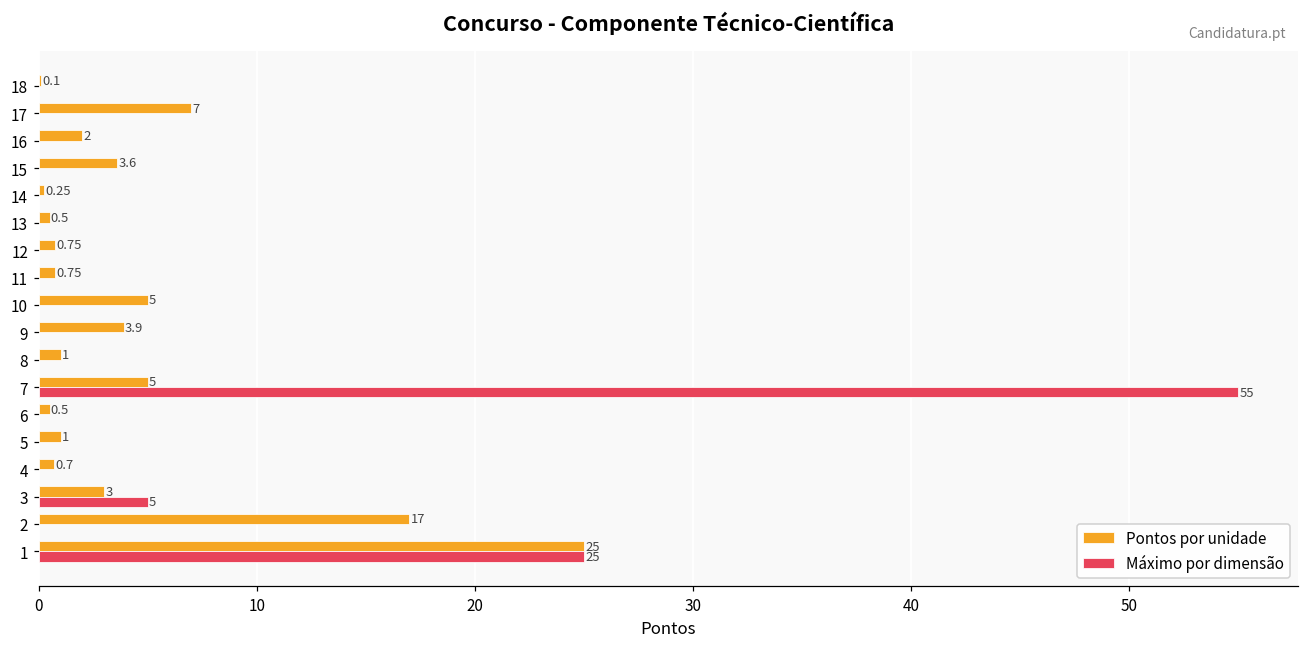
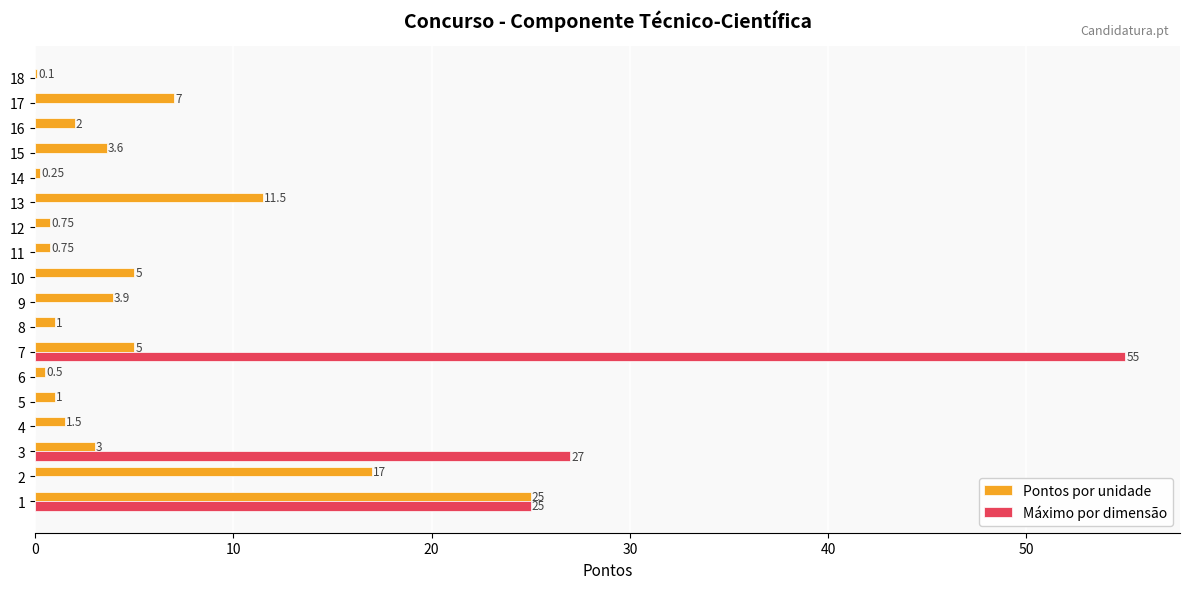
Pontos por unidade, 13: 0.5 -> 11.5
Pontos por unidade, 4: 0.7 -> 1.5
Máximo por dimensão, 3: 5 -> 27
